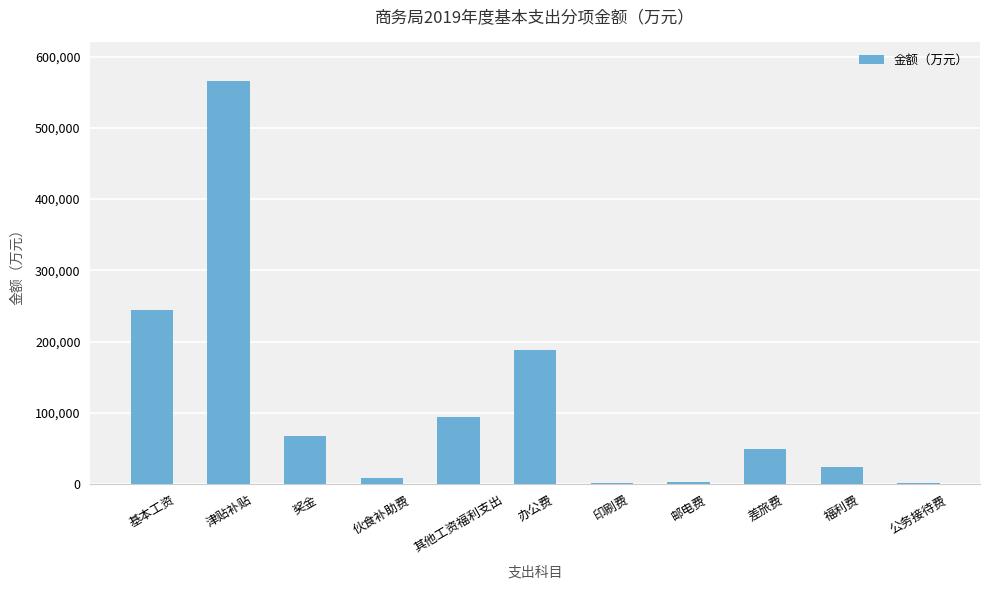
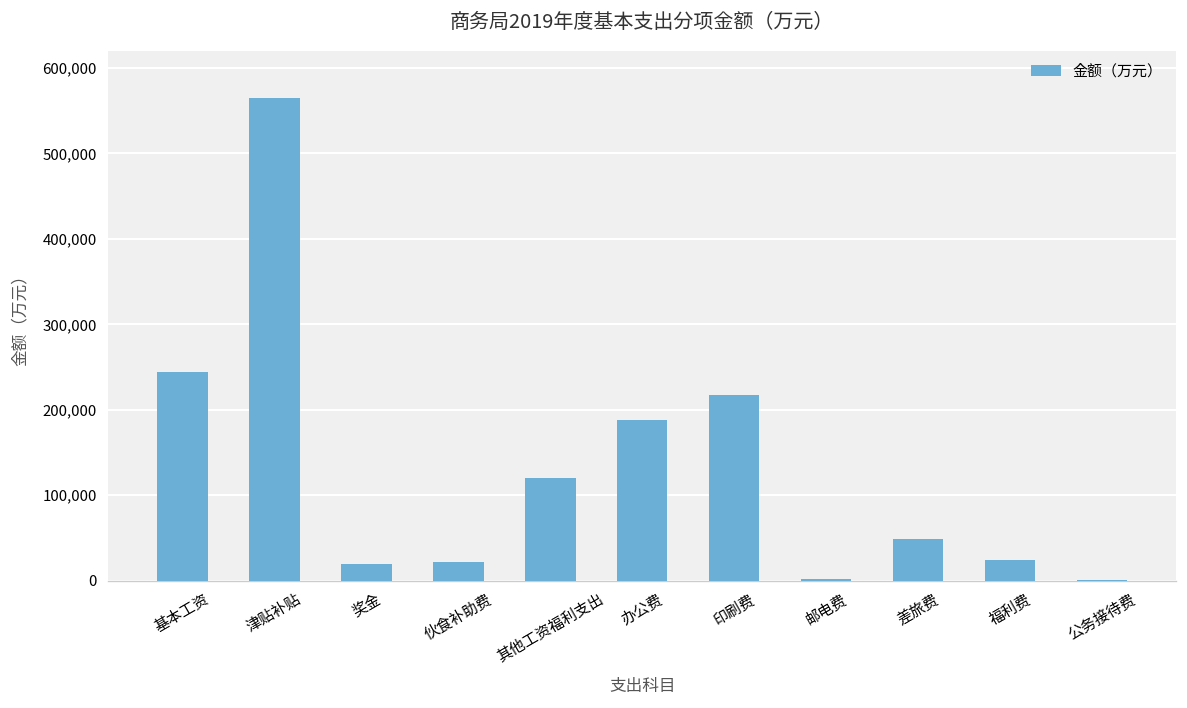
奖金: 70,000 -> 20,000
伙食补助费: 10,000 -> 20,000
其他工资福利支出: 90,000 -> 120,000
印刷费: 0 -> 220,000
